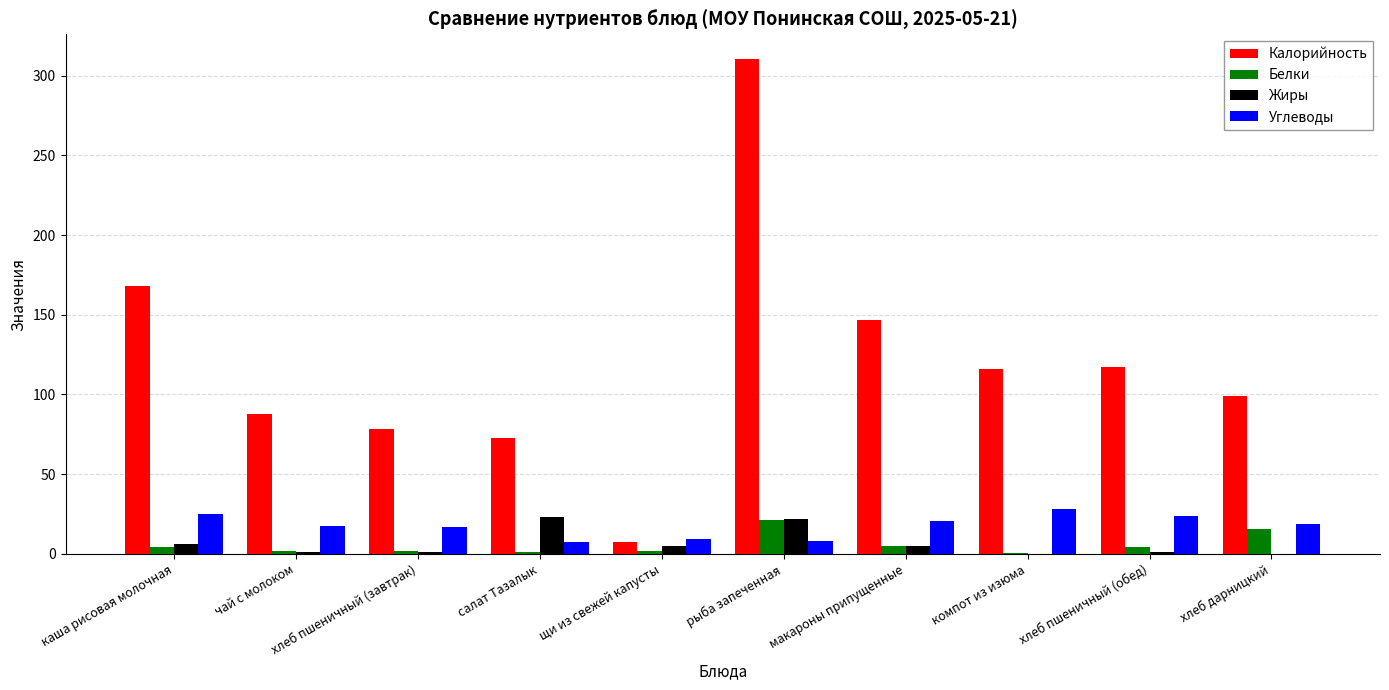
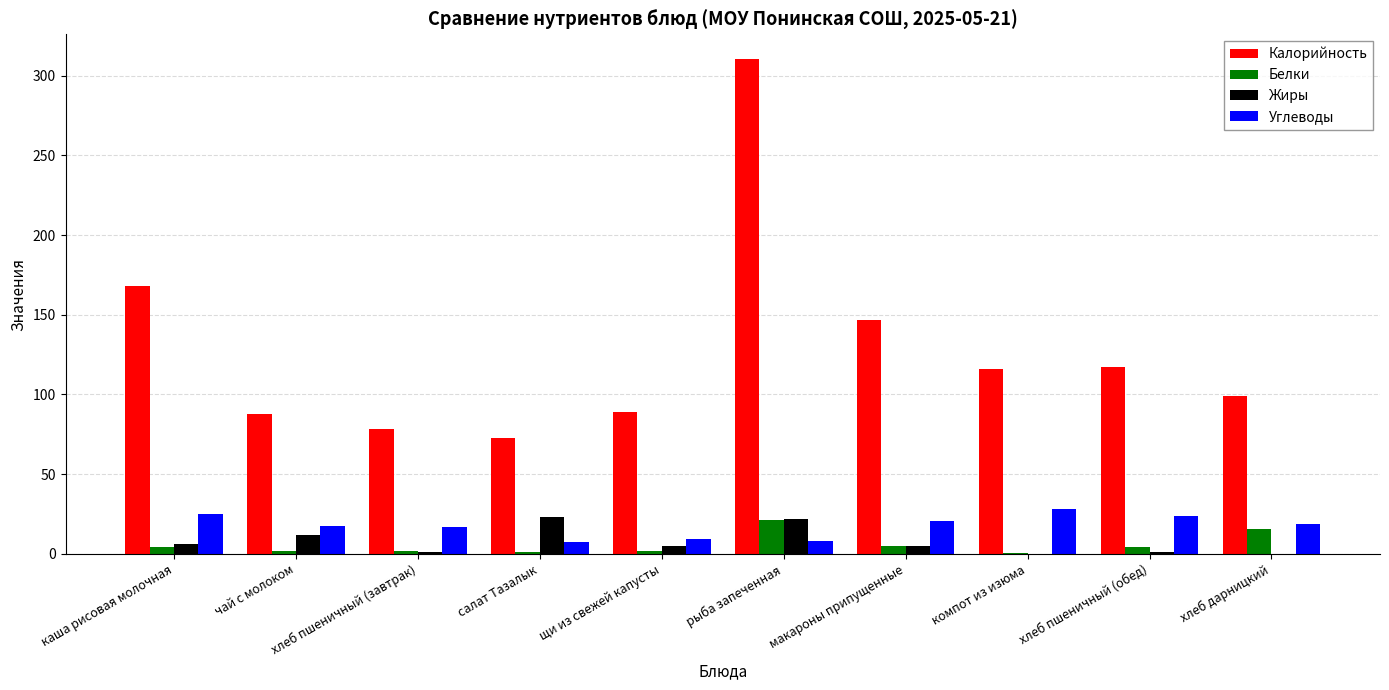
Жиры, чай с молоком: 1 -> 12
Калорийность, щи из свежей капусты: 7 -> 89
